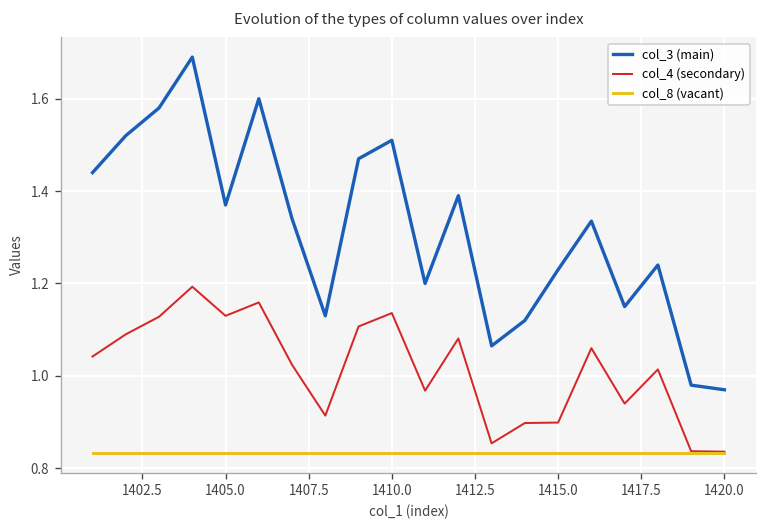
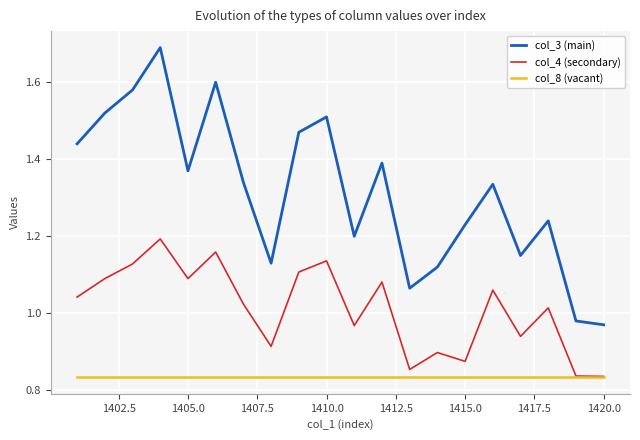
col_4 (secondary), 1405.0: 1.13 -> 1.09
col_4 (secondary), 1415.0: 0.90 -> 0.88
